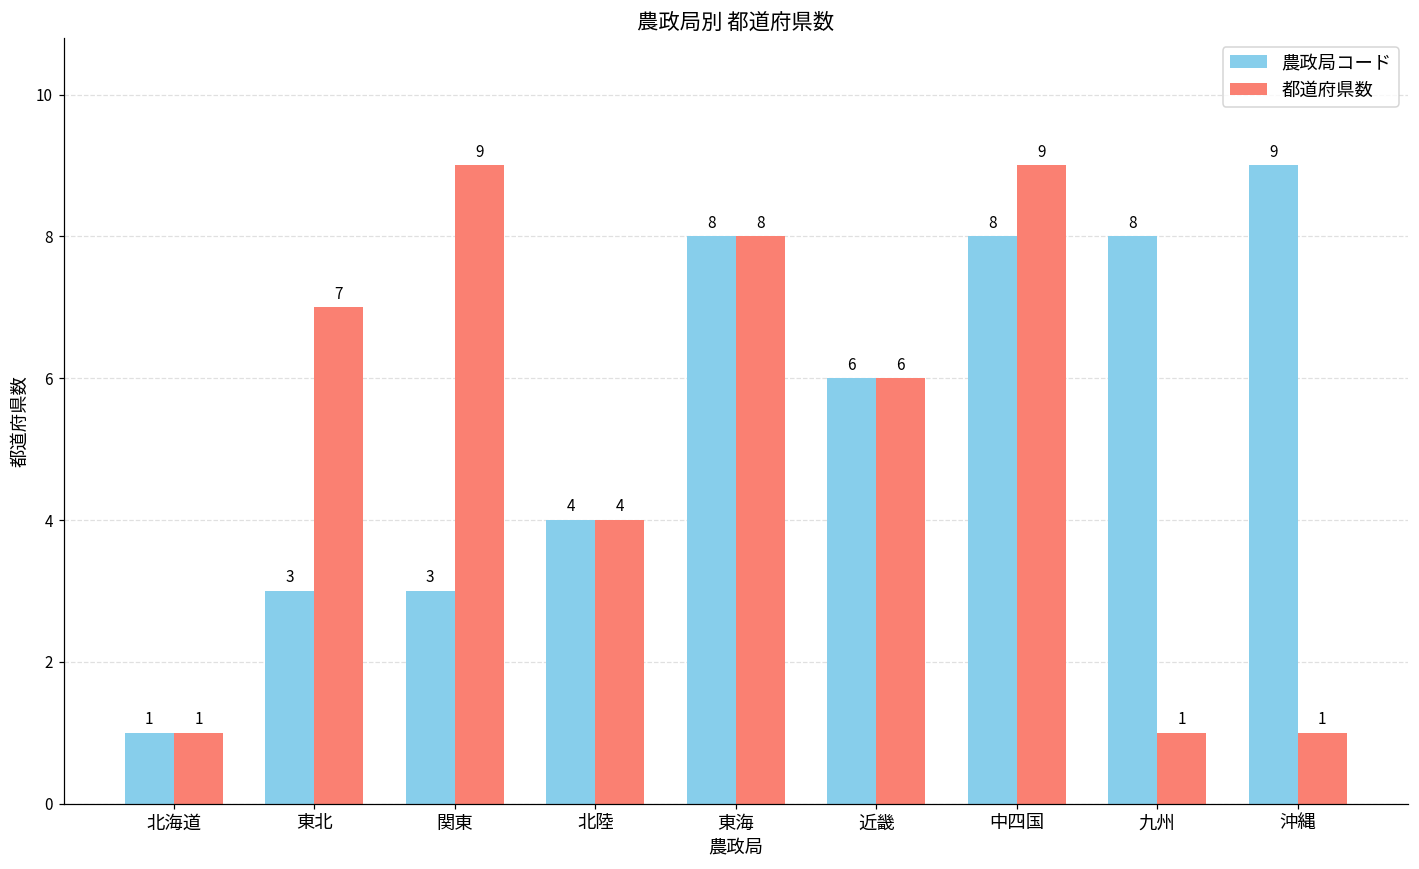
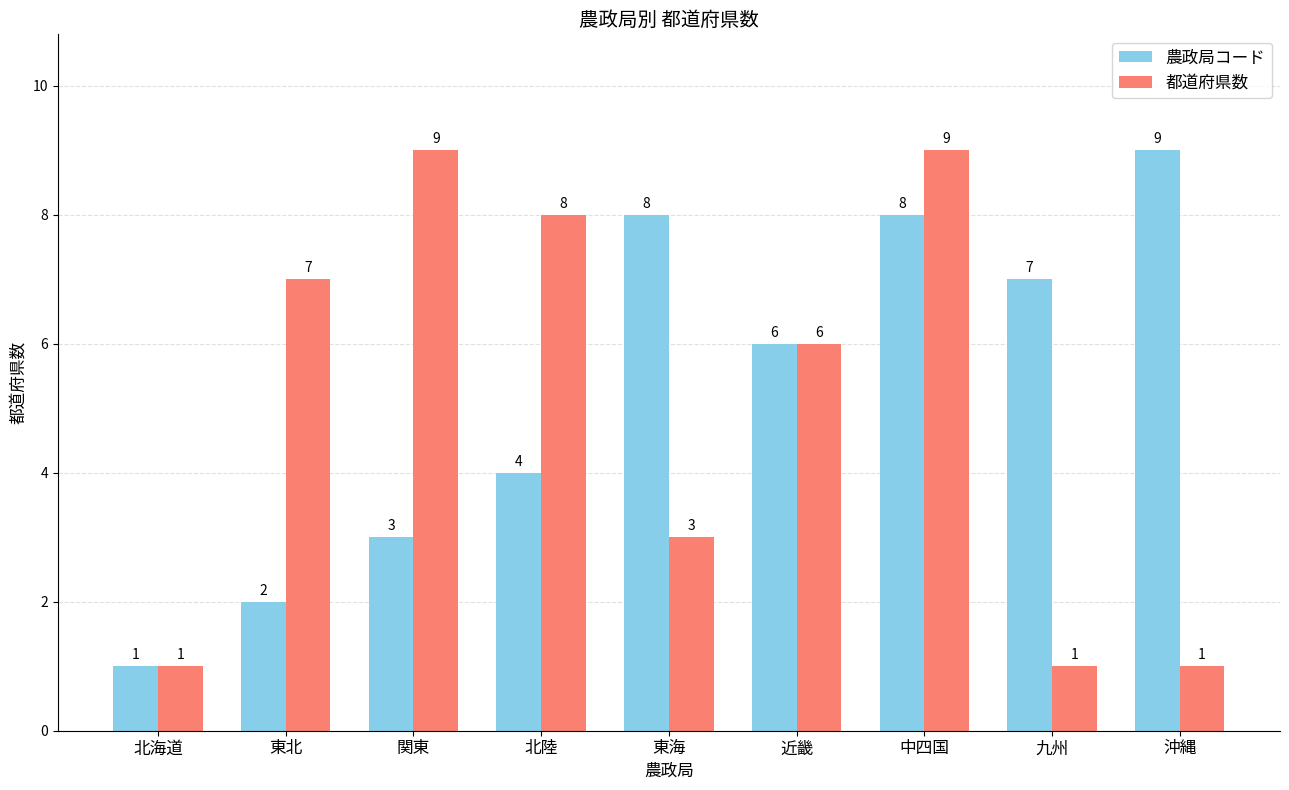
農政局コード, 東北: 3 -> 2
都道府県数, 北陸: 4 -> 8
都道府県数, 東海: 8 -> 3
農政局コード, 九州: 8 -> 7
